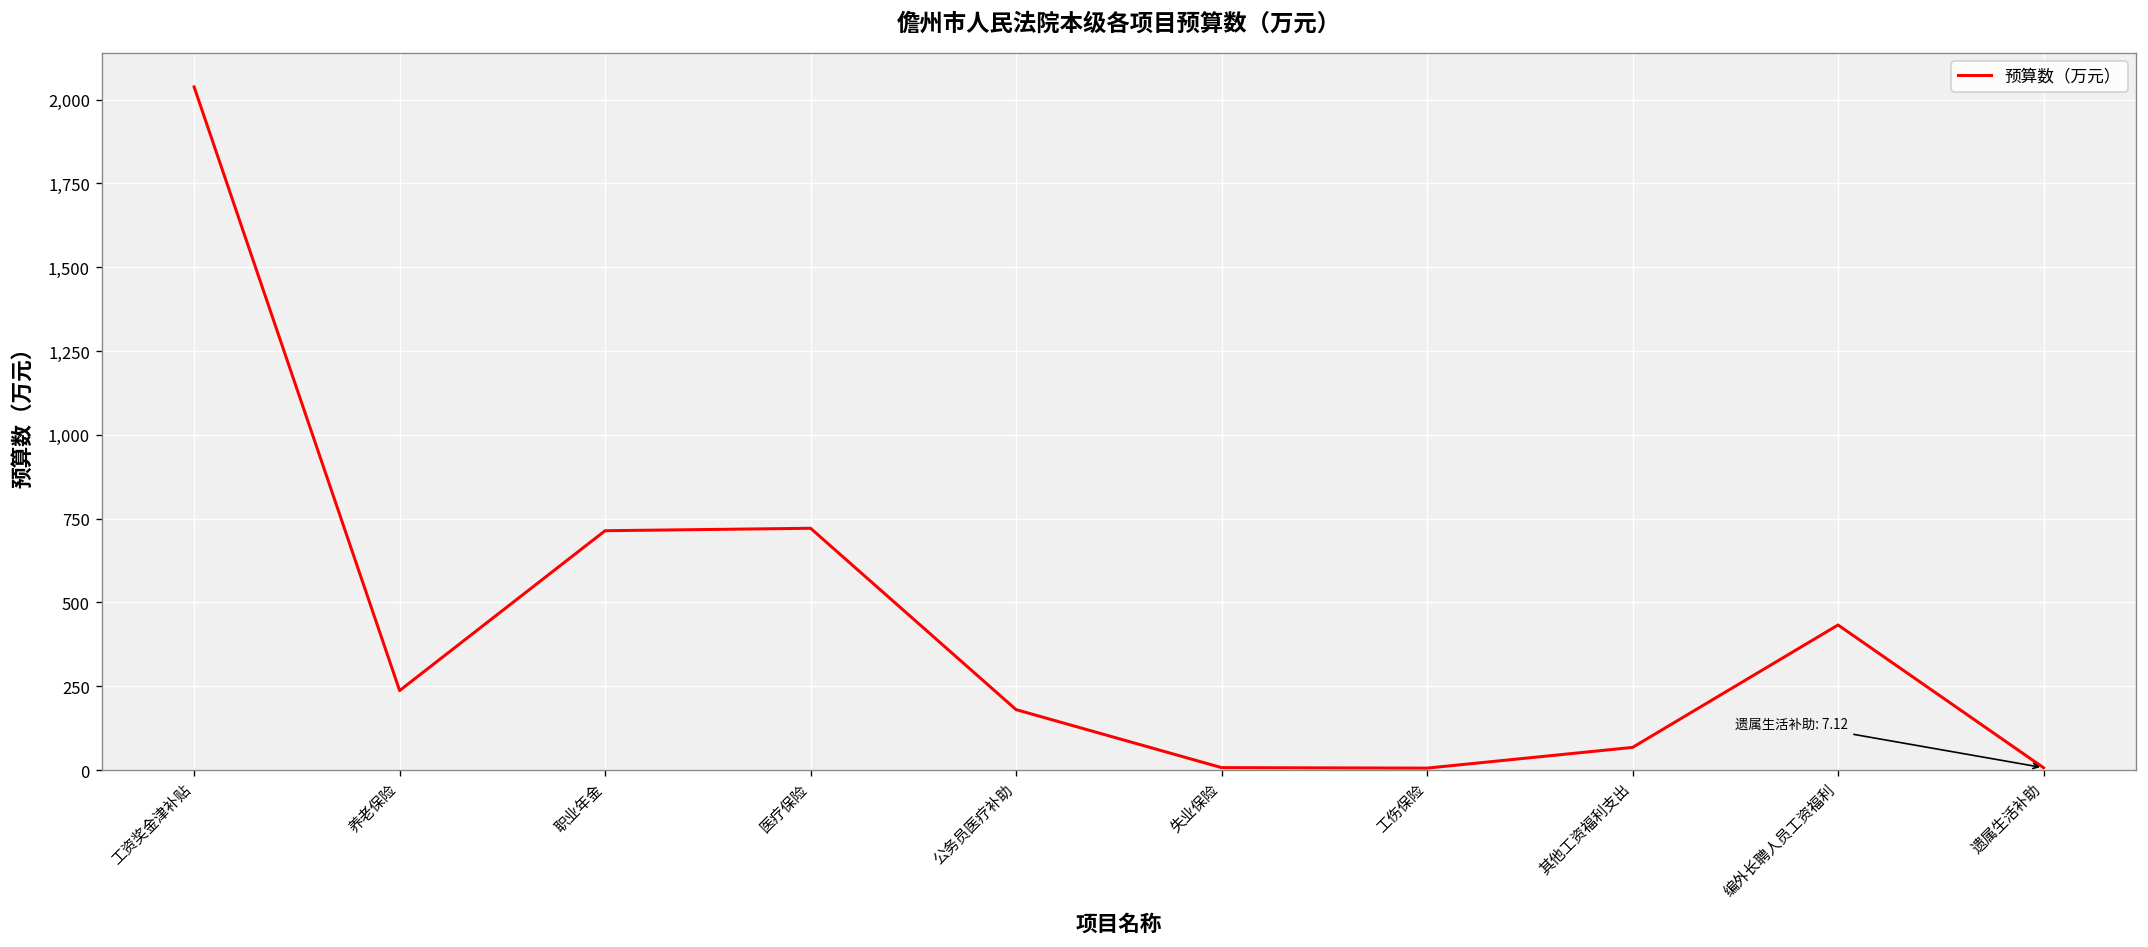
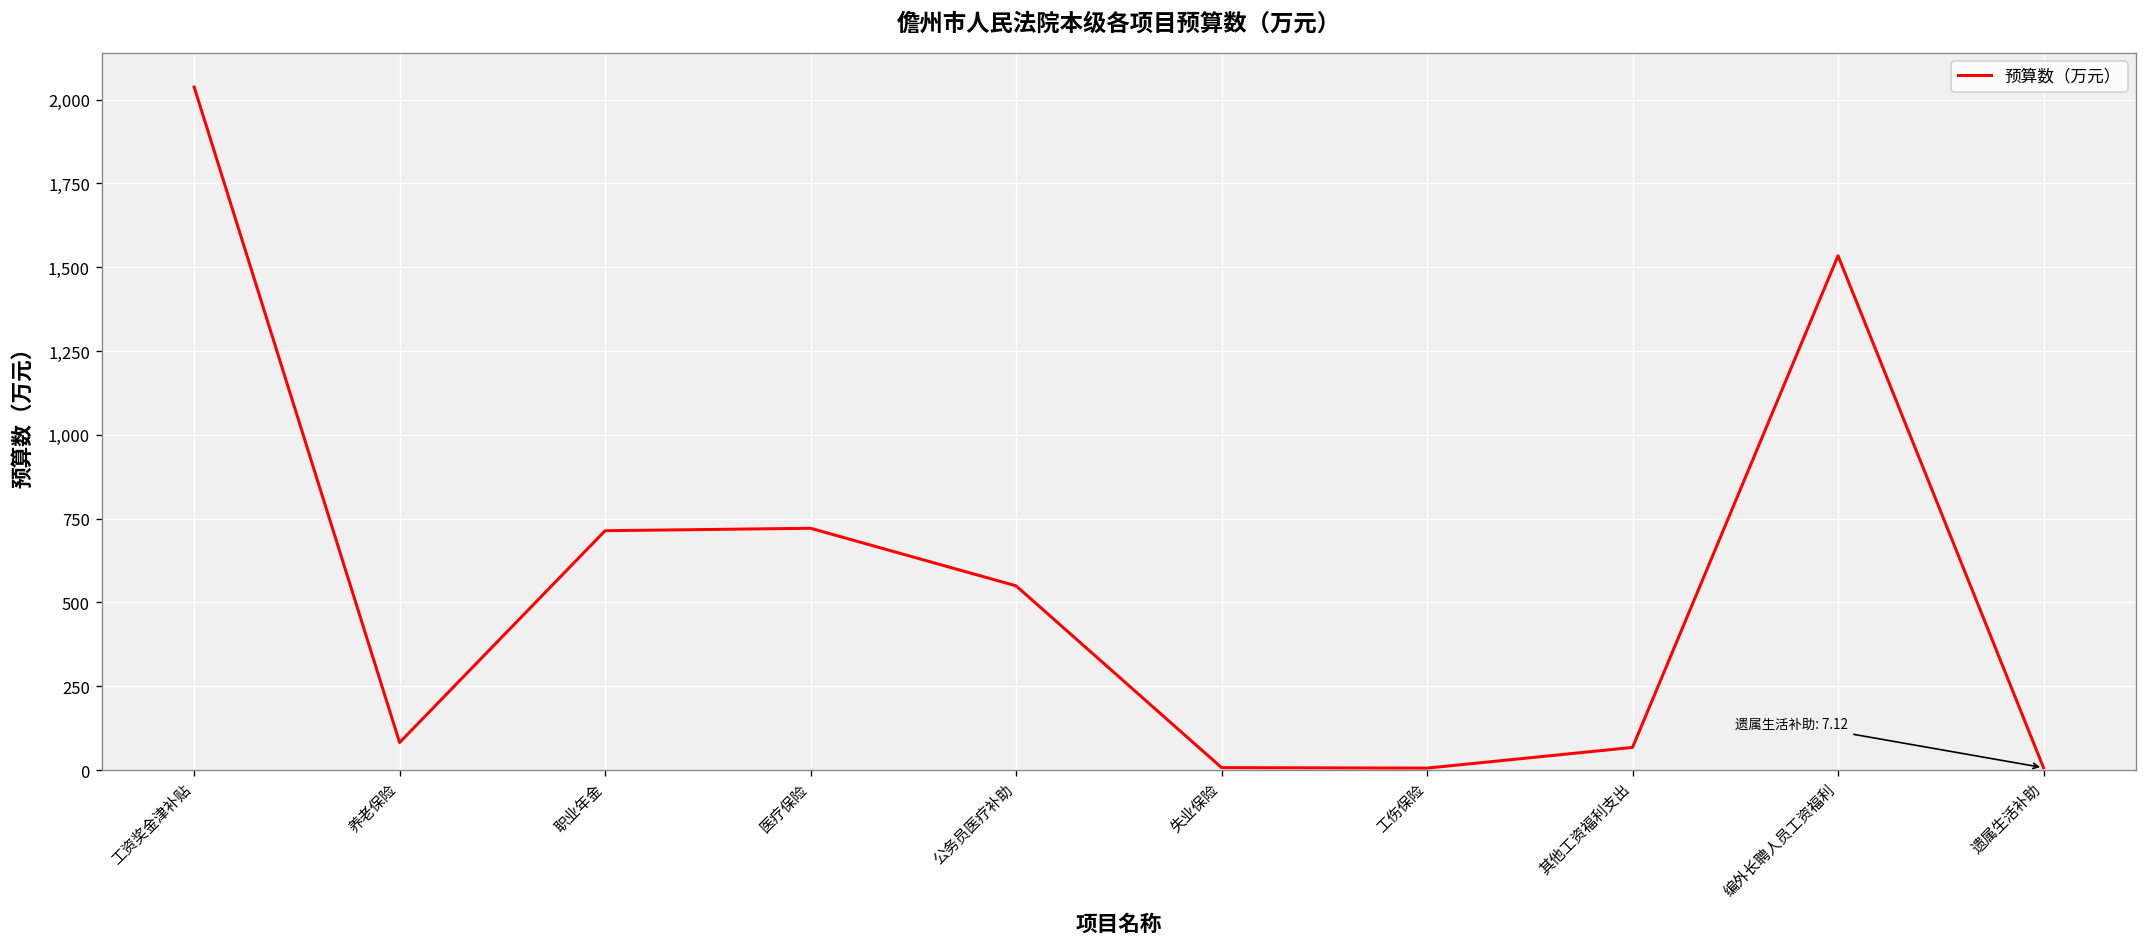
养老保险: 240 -> 80
公务员医疗补助: 180 -> 550
编外长聘人员工资福利: 430 -> 1,530
